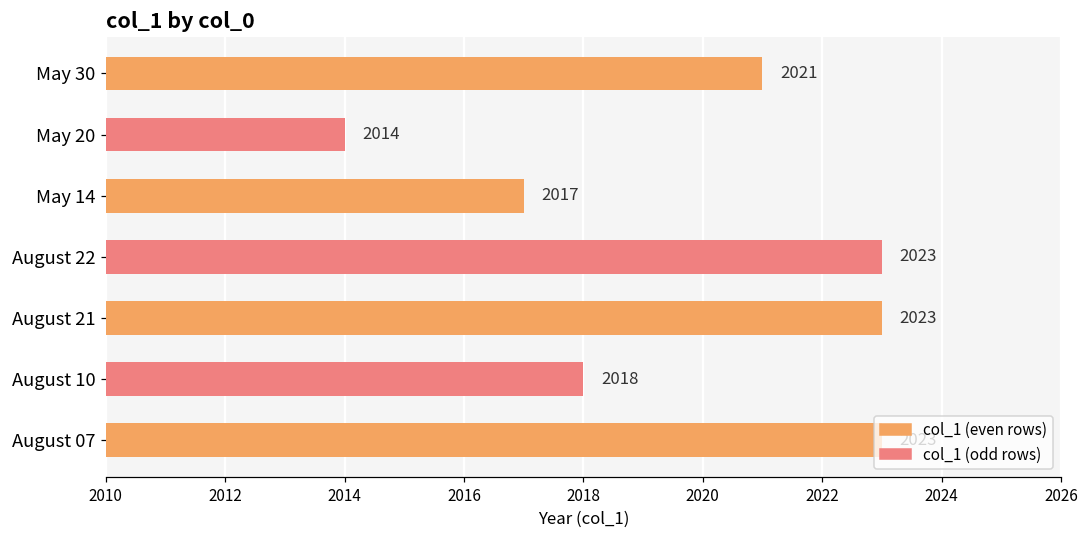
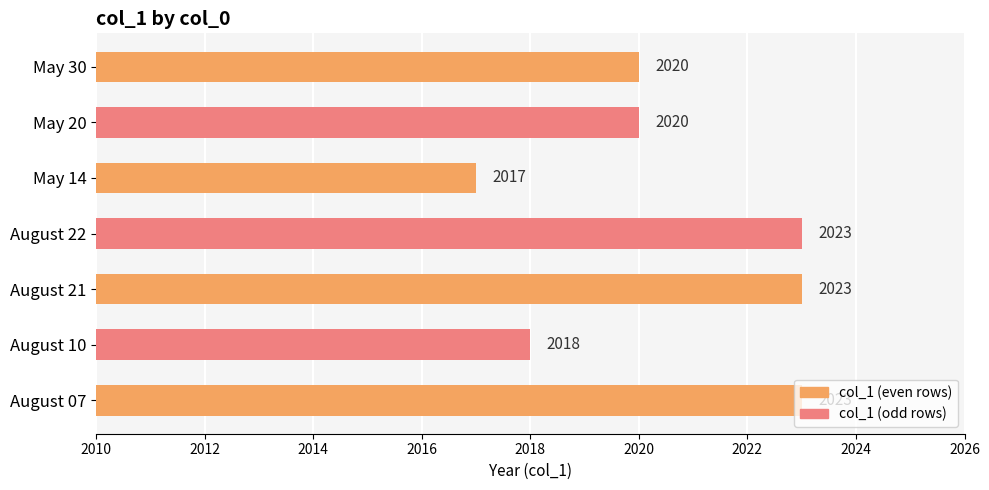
May 30: 2021 -> 2020
May 20: 2014 -> 2020
